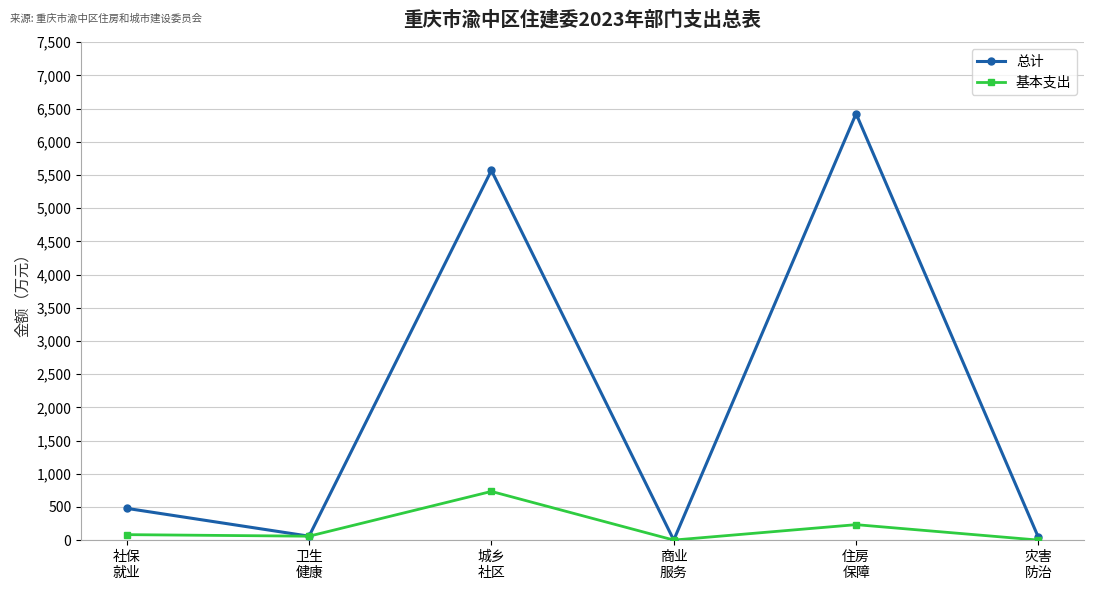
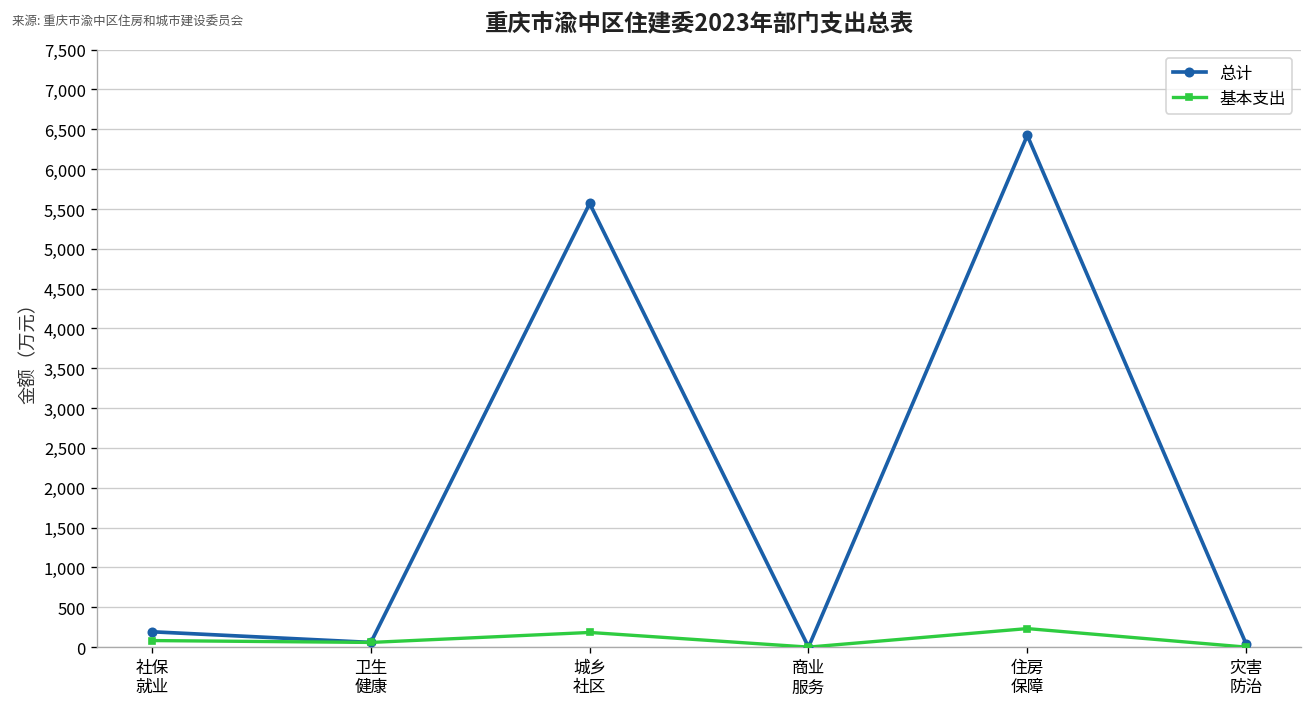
总计, 社保 就业: 500 -> 200
基本支出, 城乡 社区: 700 -> 200
